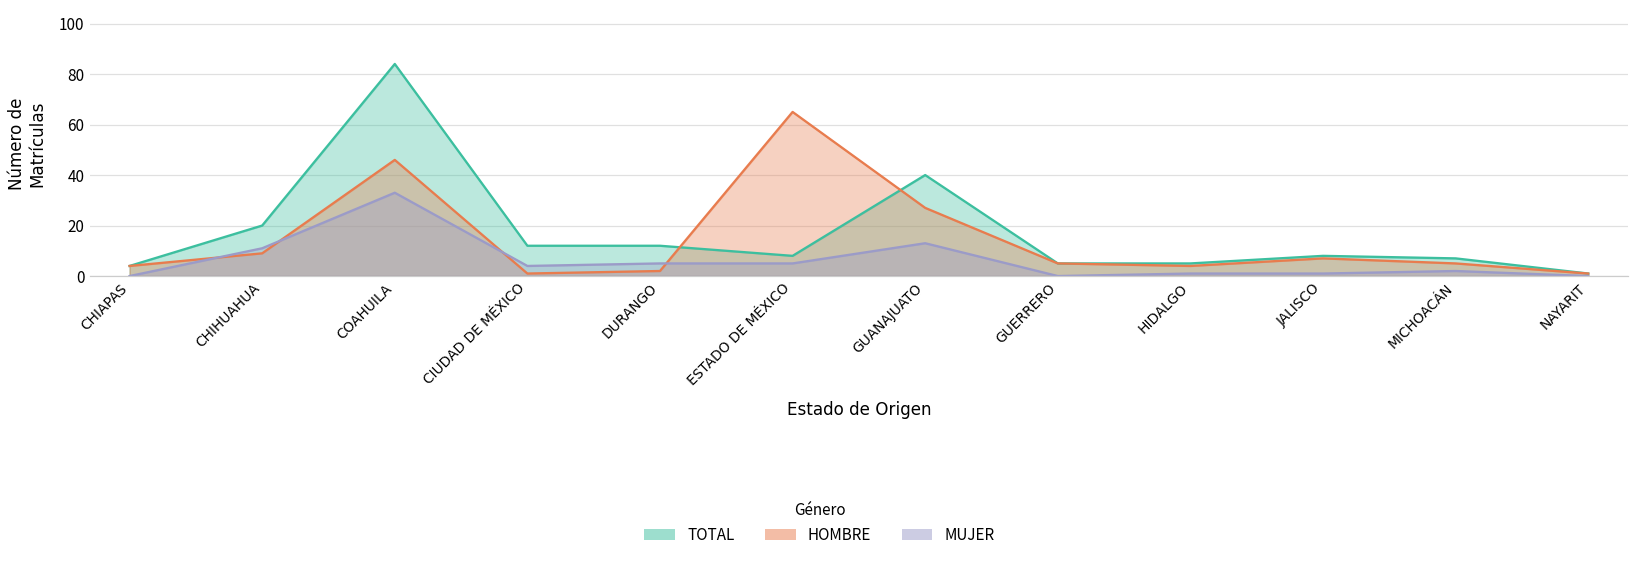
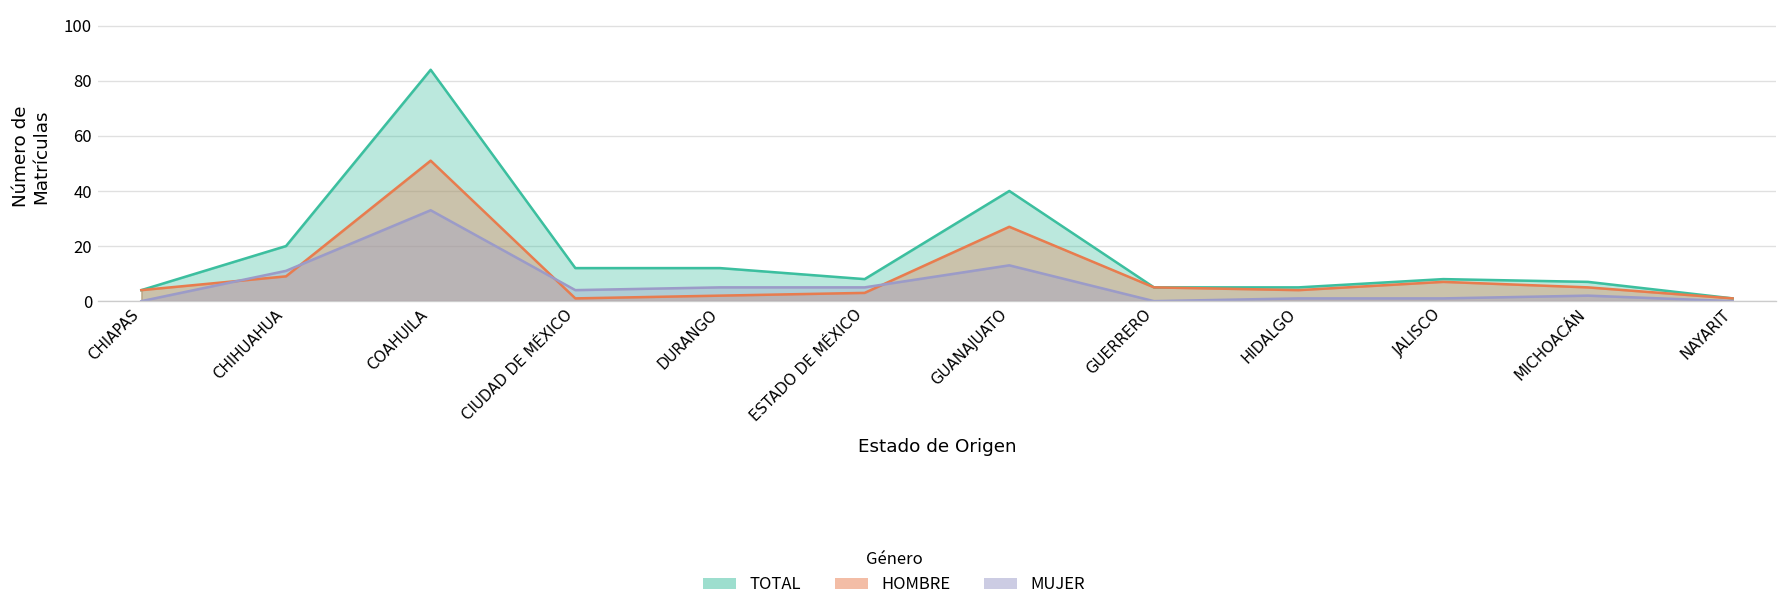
HOMBRE, COAHUILA: 46 -> 51
HOMBRE, ESTADO DE MÉXICO: 65 -> 3
